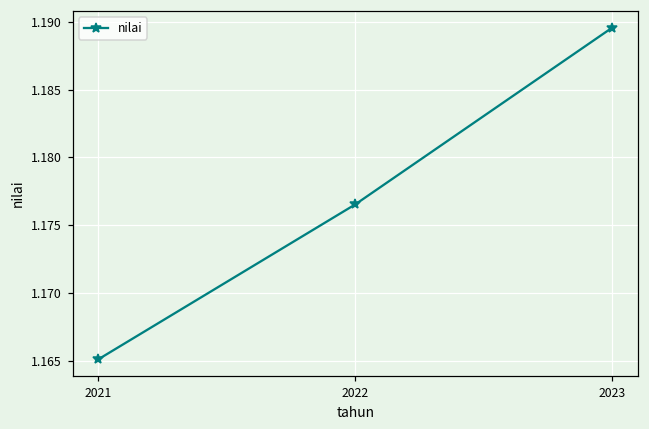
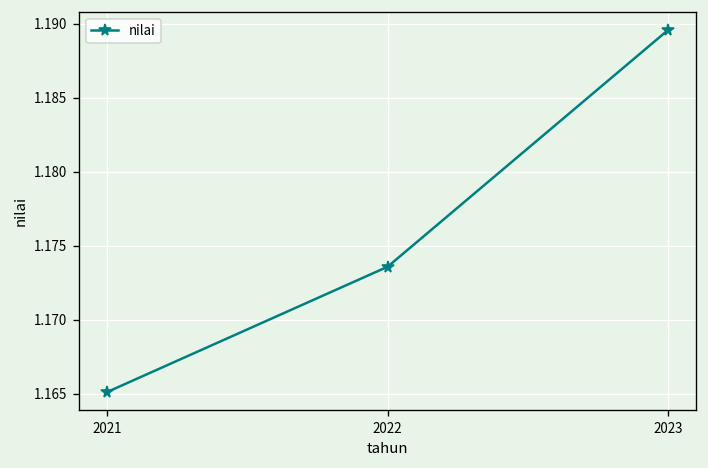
2022: 1.1765 -> 1.1736
